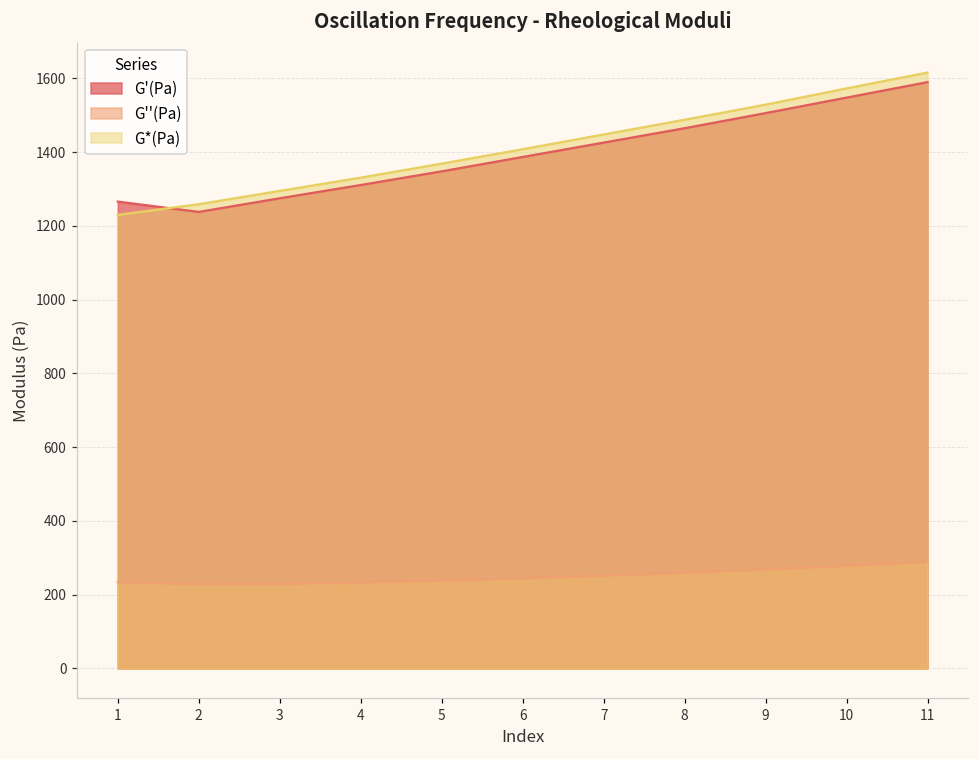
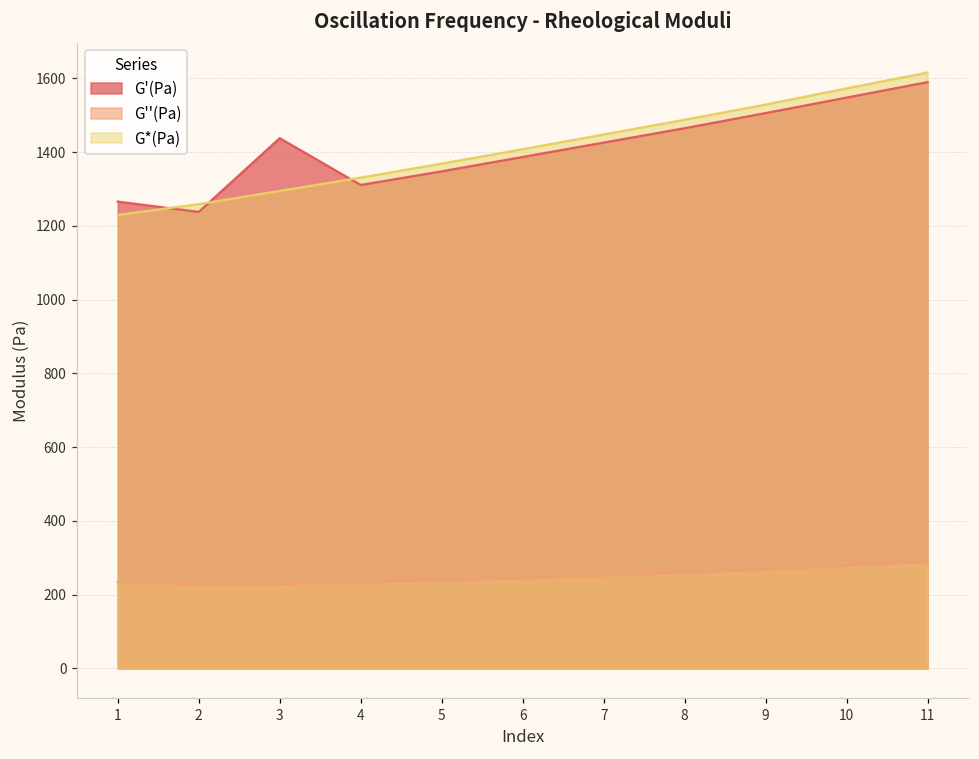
G'(Pa), 3: 1280 -> 1440
